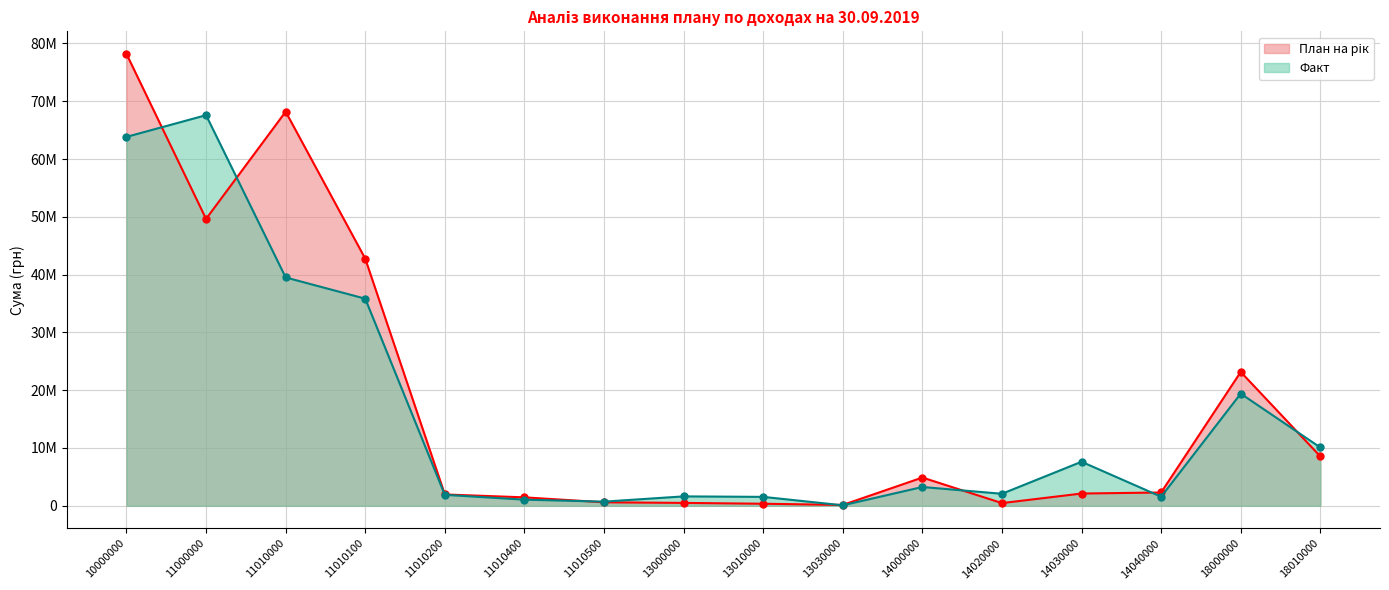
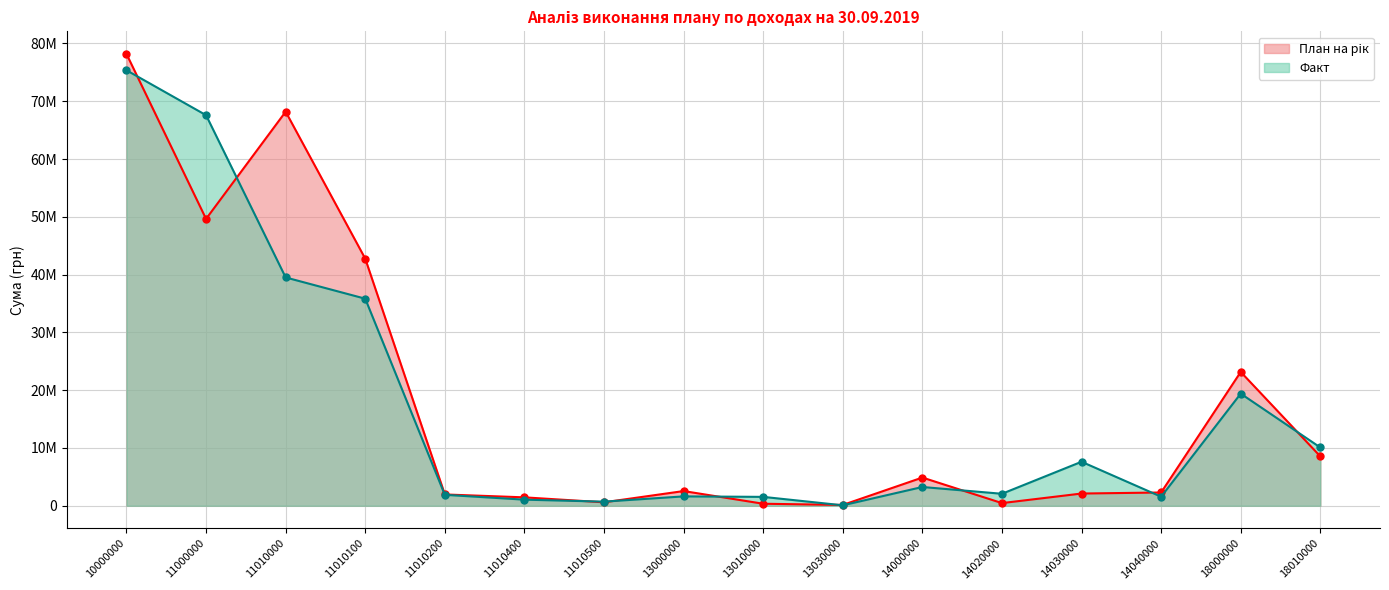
Факт, 10000000: 64000000 -> 75000000
План на рік, 13000000: 0 -> 3000000
